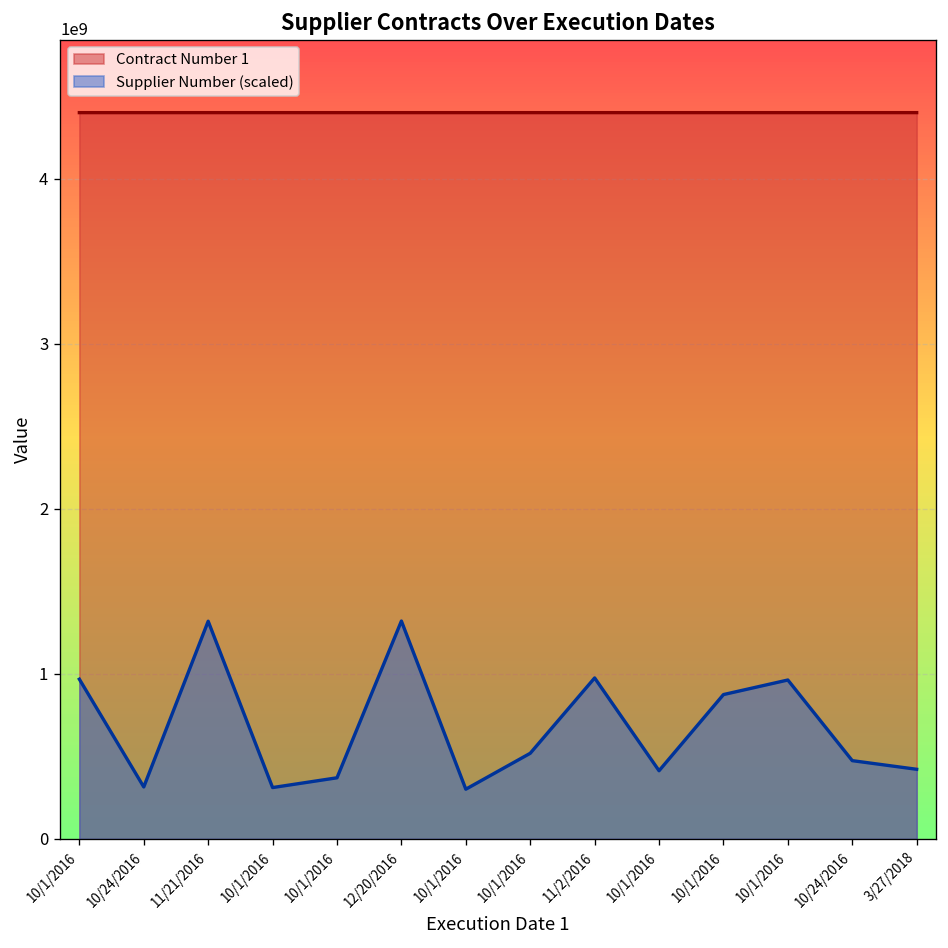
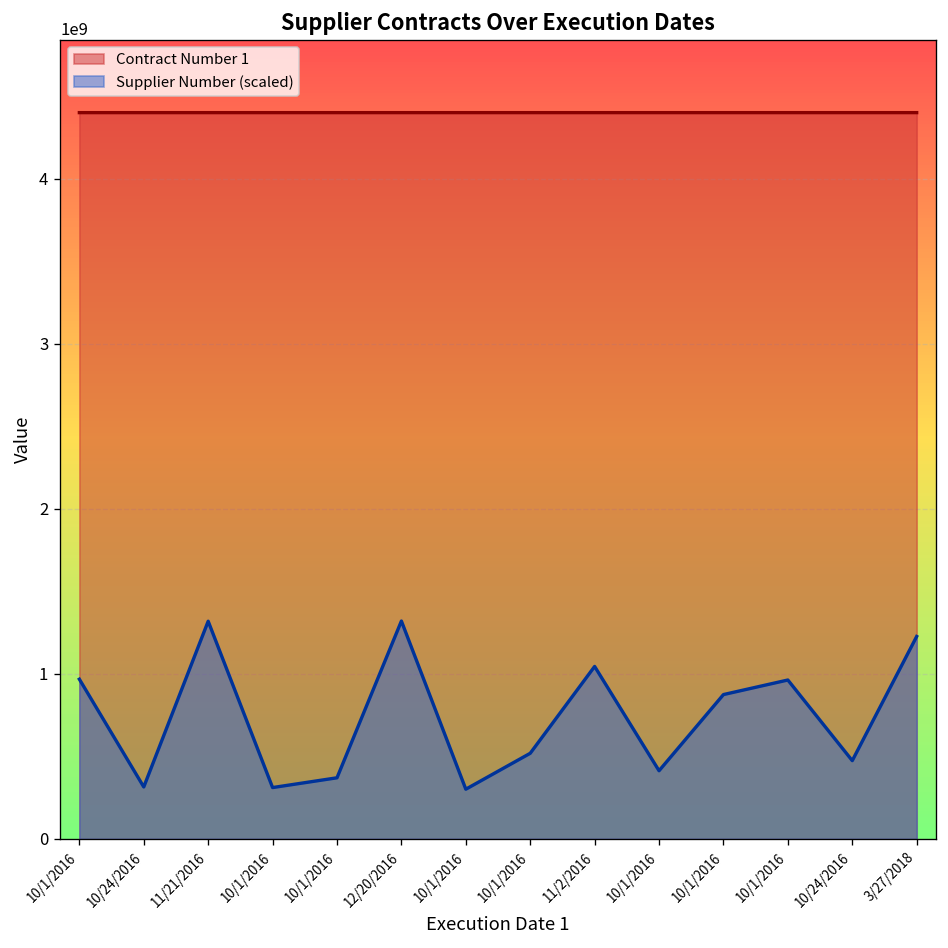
Supplier Number (scaled), 11/2/2016: 980000000 -> 1050000000
Supplier Number (scaled), 3/27/2018: 420000000 -> 1230000000
